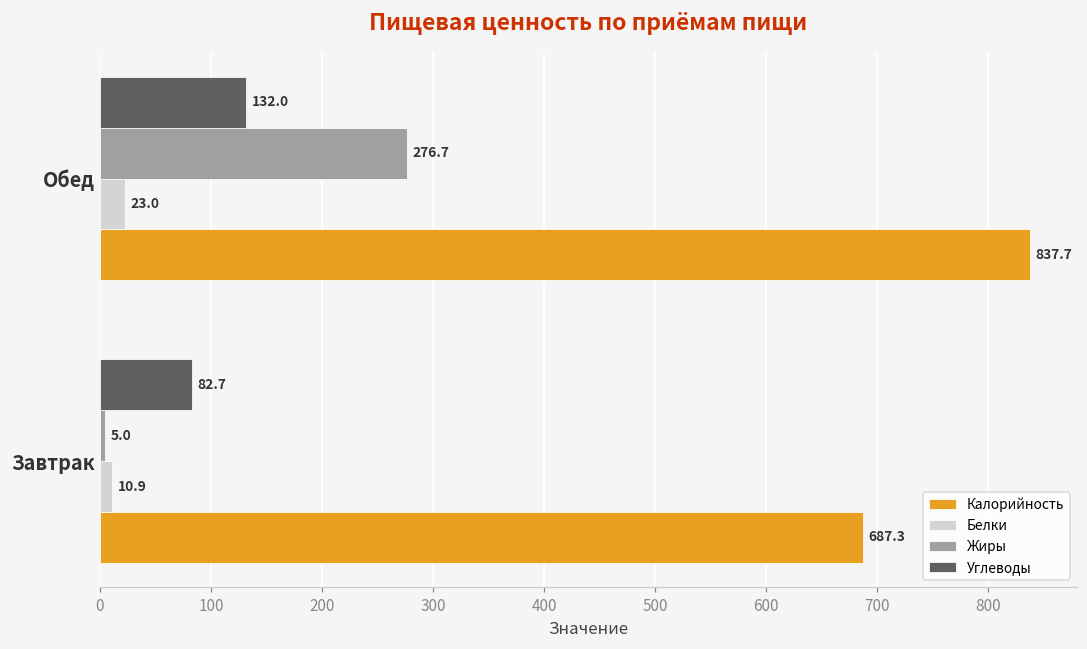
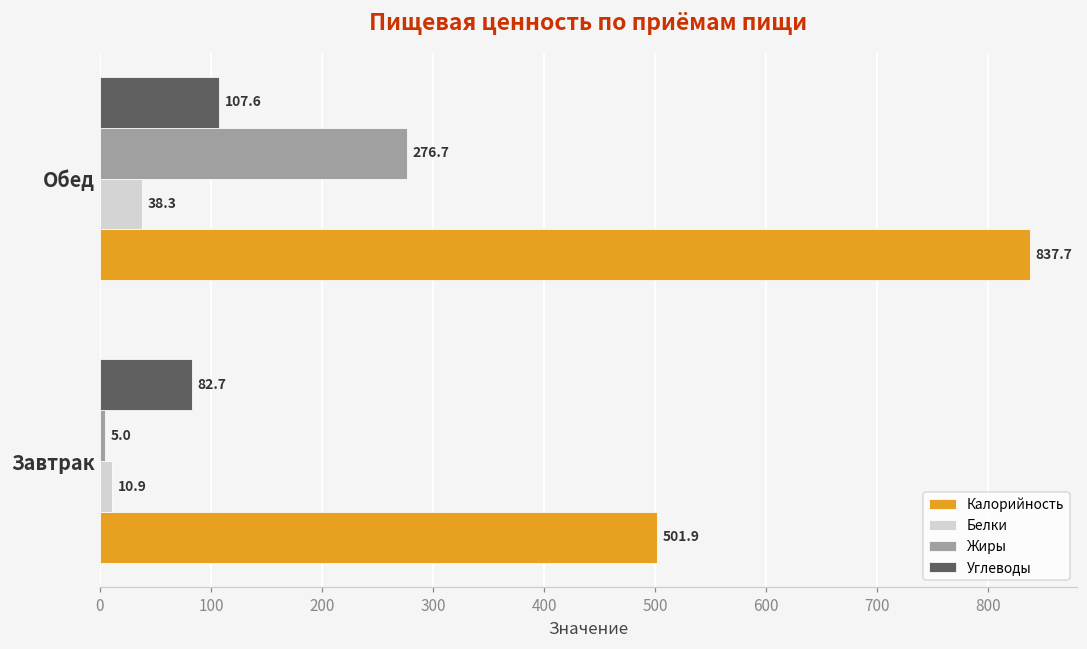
Углеводы, Обед: 132.0 -> 107.6
Белки, Обед: 23.0 -> 38.3
Калорийность, Завтрак: 687.3 -> 501.9
